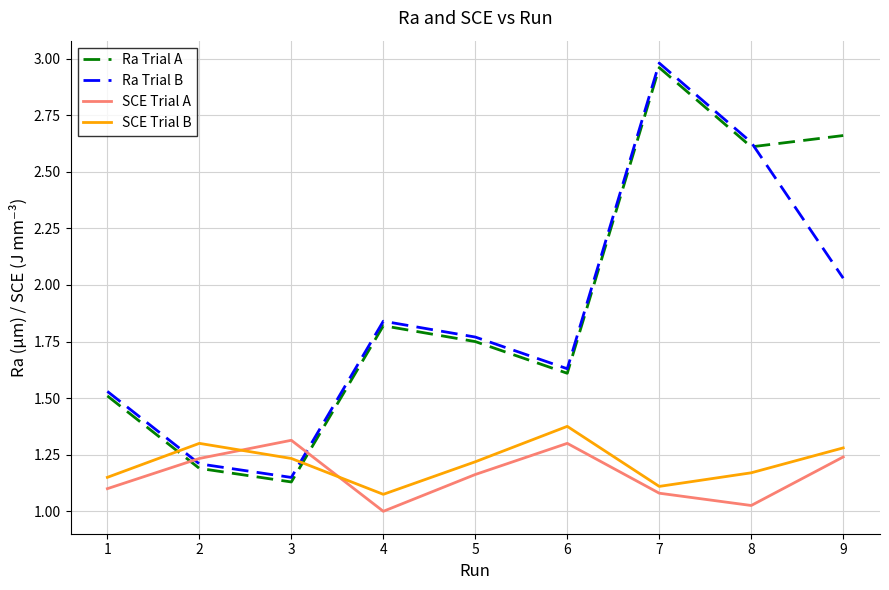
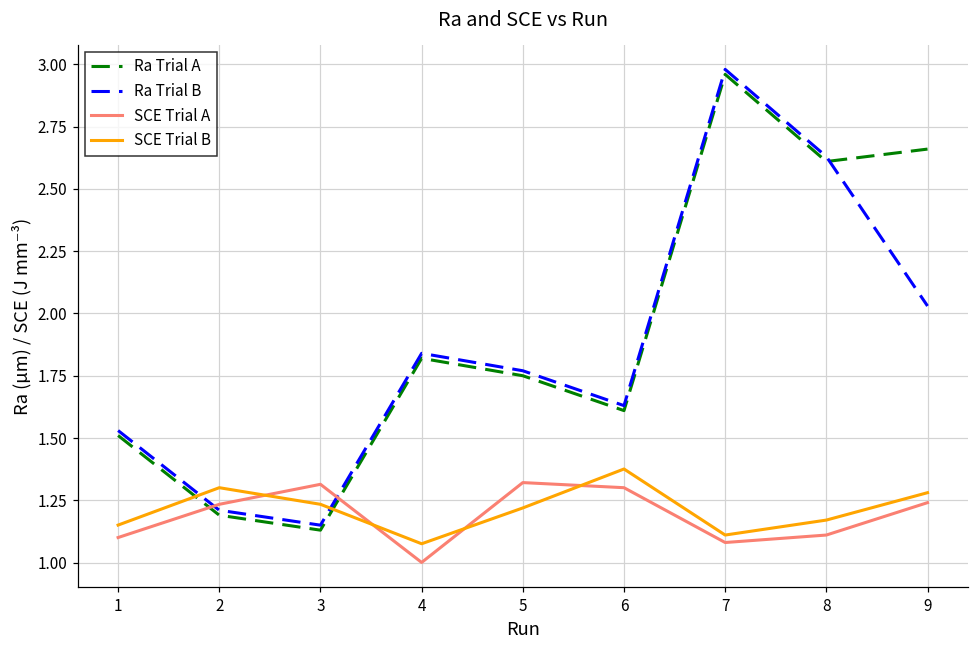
SCE Trial A, 5: 1.16 -> 1.32
SCE Trial A, 8: 1.03 -> 1.11
